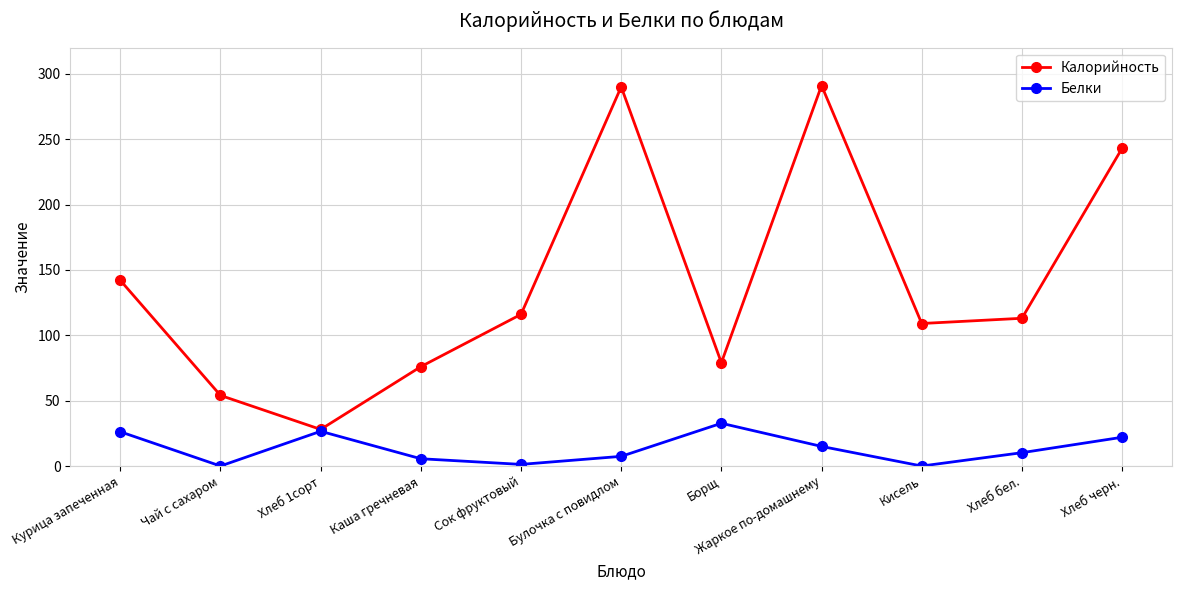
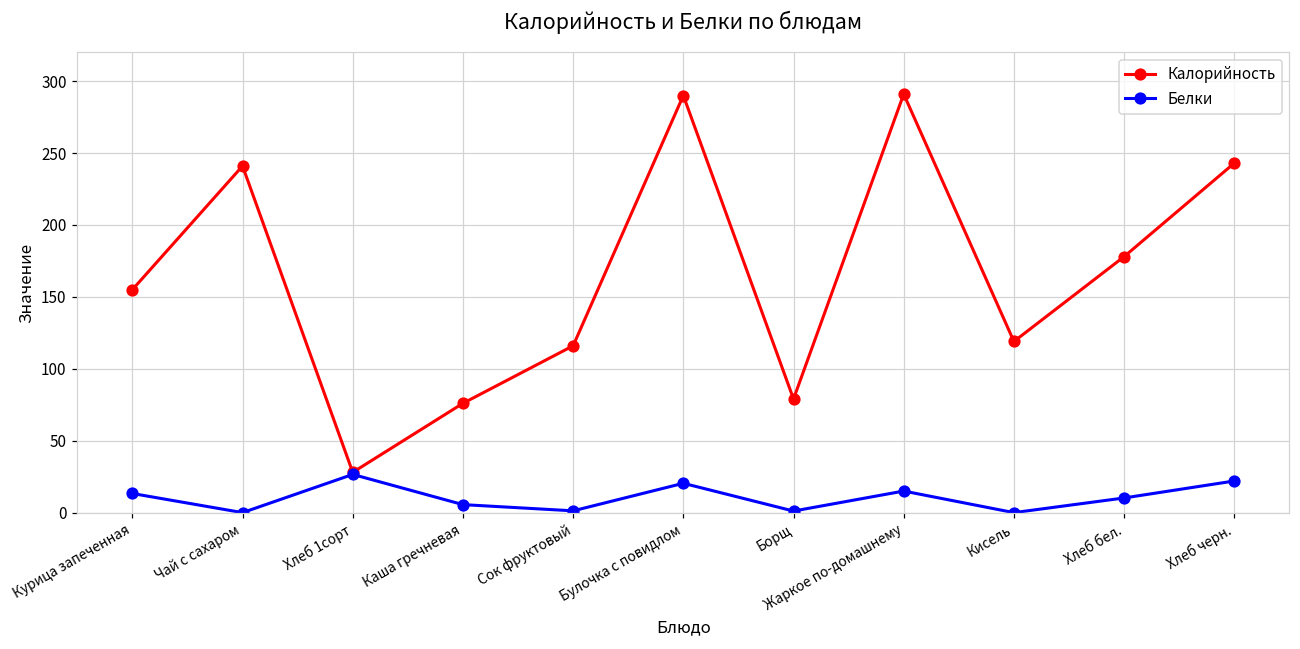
Калорийность, Курица запеченная: 142 -> 155
Белки, Курица запеченная: 26 -> 13
Калорийность, Чай с сахаром: 54 -> 241
Белки, Булочка с повидлом: 7 -> 20
Белки, Борщ: 33 -> 1
Калорийность, Кисель: 109 -> 119
Калорийность, Хлеб бел.: 113 -> 178
